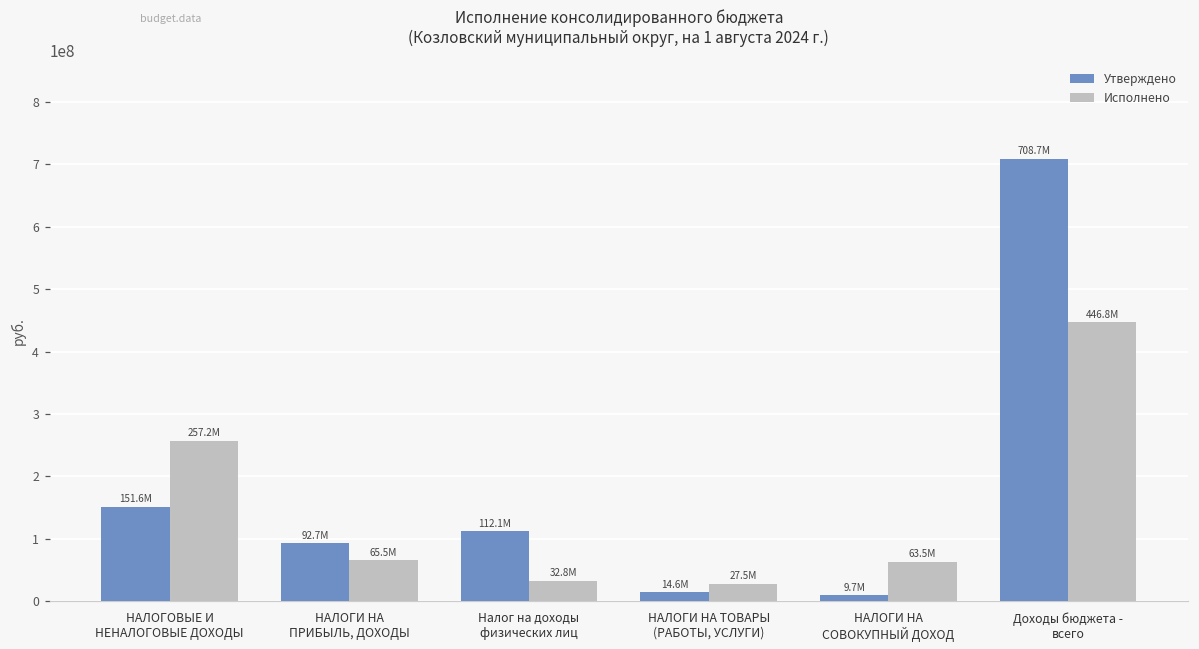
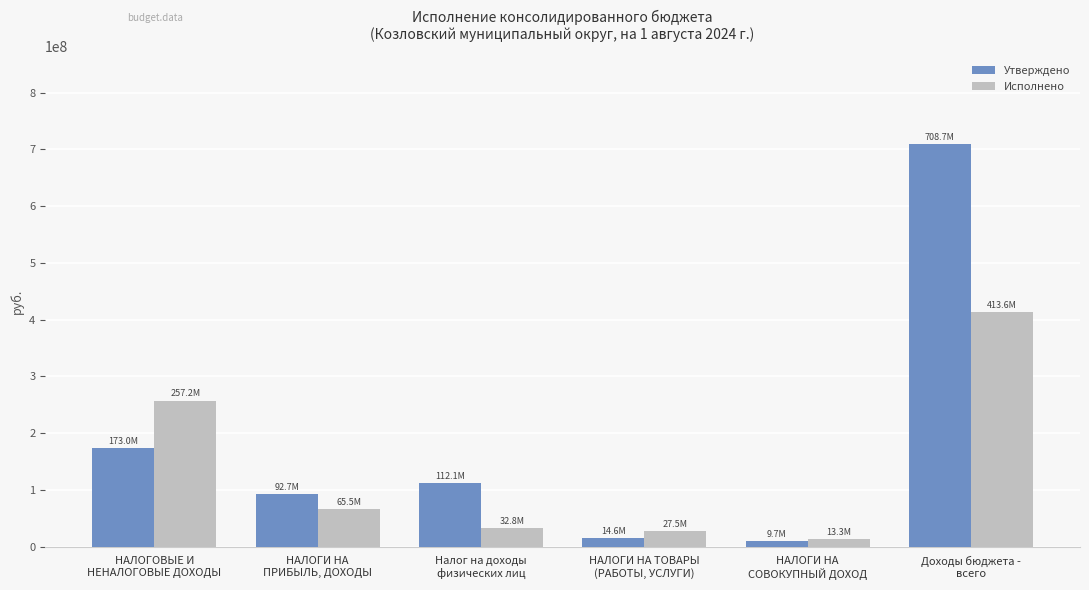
Утверждено, НАЛОГОВЫЕ И НЕНАЛОГОВЫЕ ДОХОДЫ: 151.6M -> 173.0M
Исполнено, НАЛОГИ НА СОВОКУПНЫЙ ДОХОД: 63.5M -> 13.3M
Исполнено, Доходы бюджета - всего: 446.8M -> 413.6M
